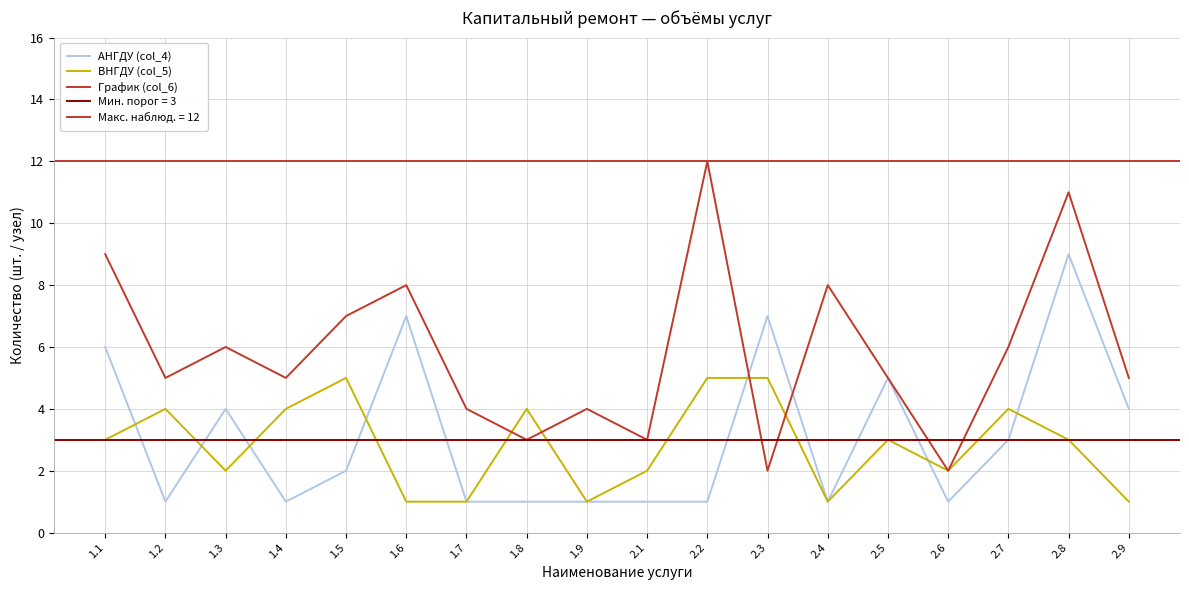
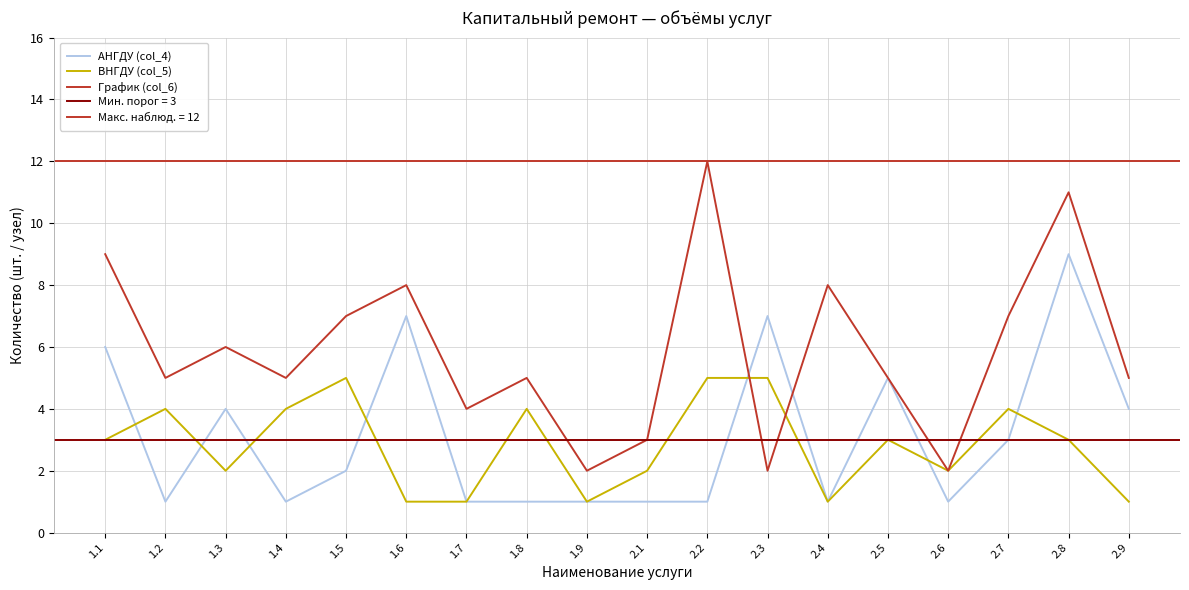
График (col_6), 1.8: 3 -> 5
График (col_6), 1.9: 4 -> 2
График (col_6), 2.7: 6 -> 7
